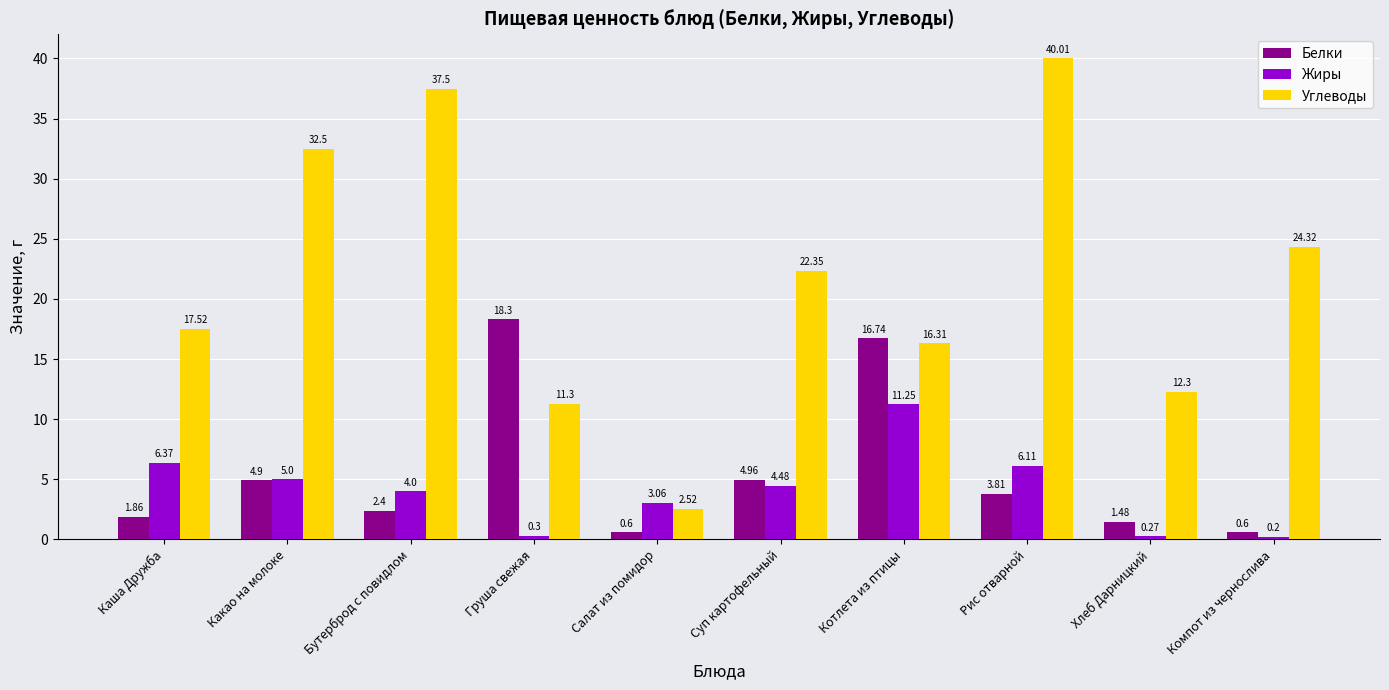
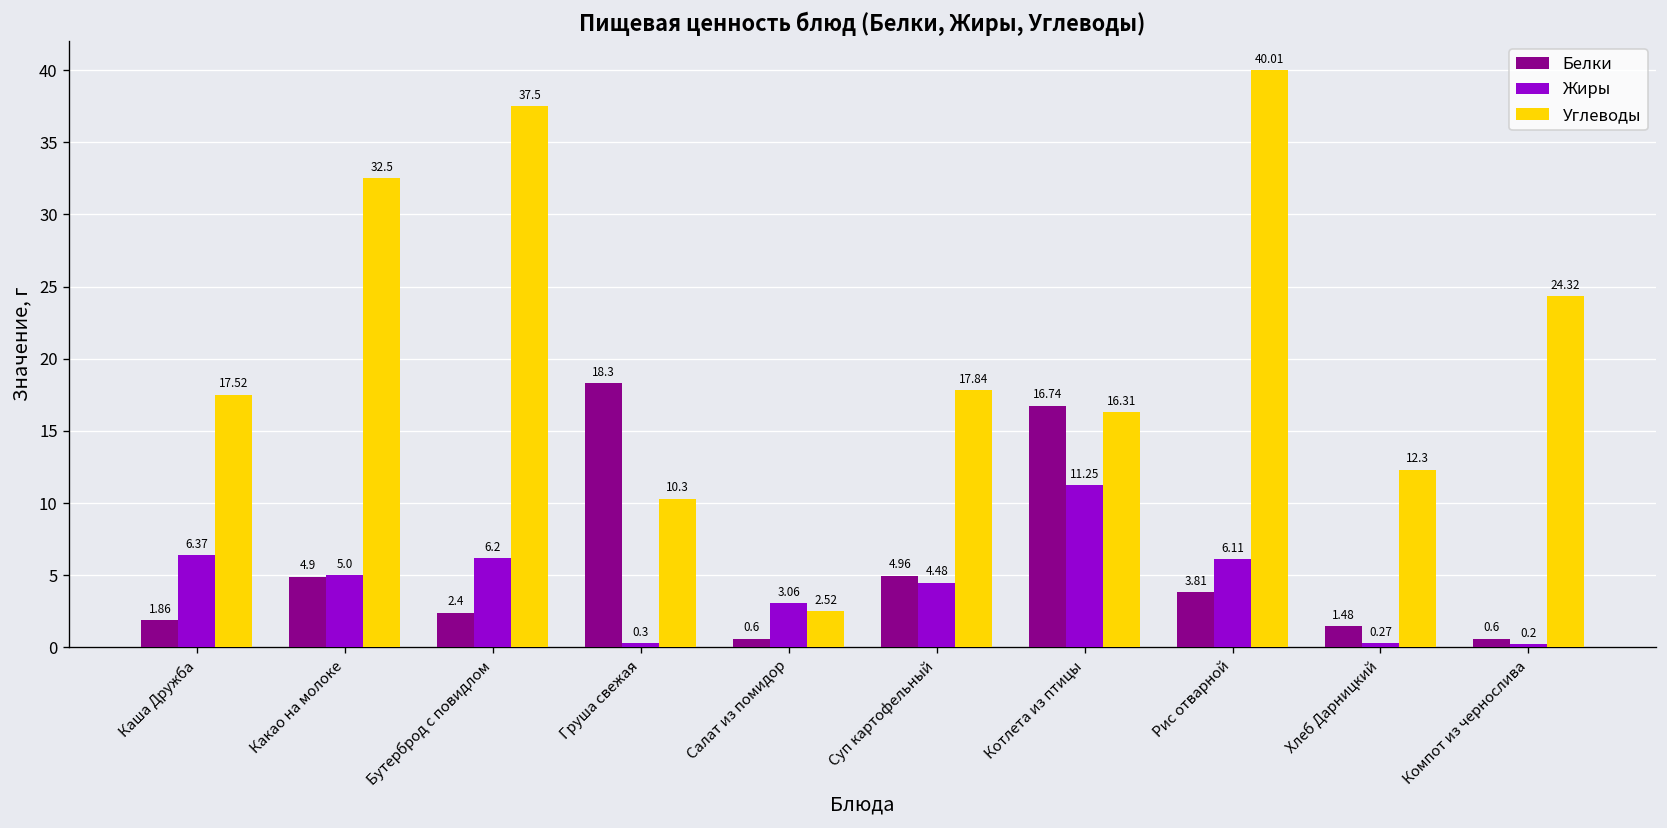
Жиры, Бутерброд с повидлом: 4.0 -> 6.2
Углеводы, Груша свежая: 11.3 -> 10.3
Углеводы, Суп картофельный: 22.35 -> 17.84
